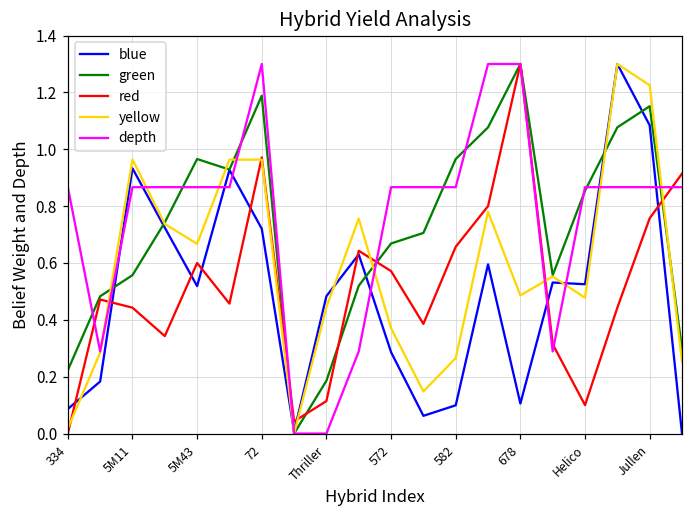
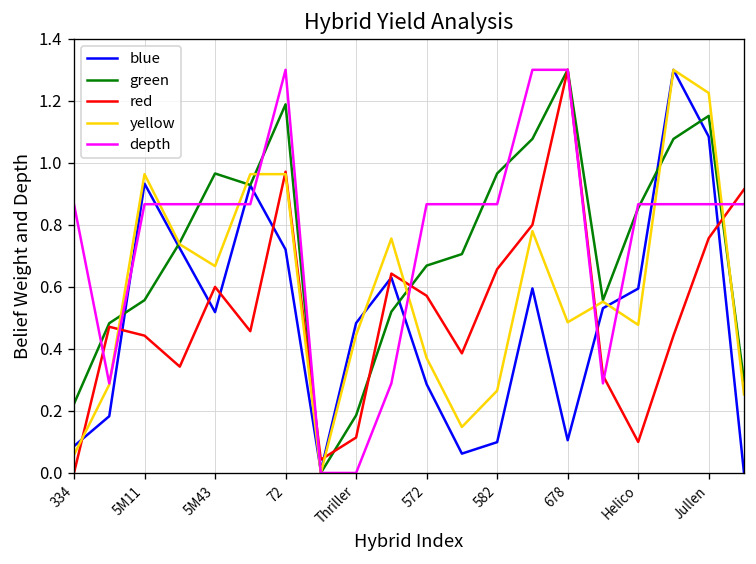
yellow, 334: 0.02 -> 0.06
blue, Helico: 0.53 -> 0.59
